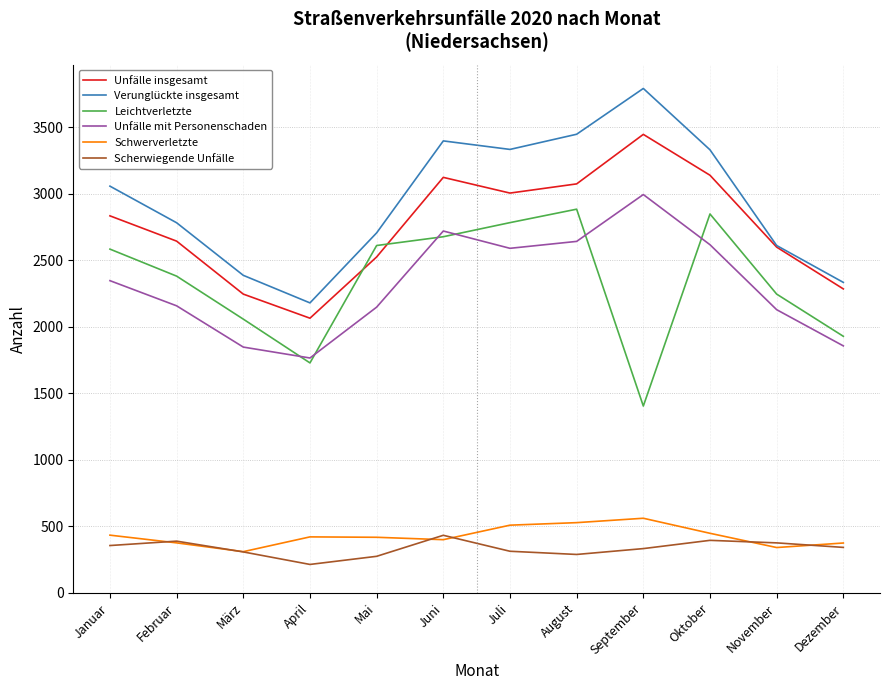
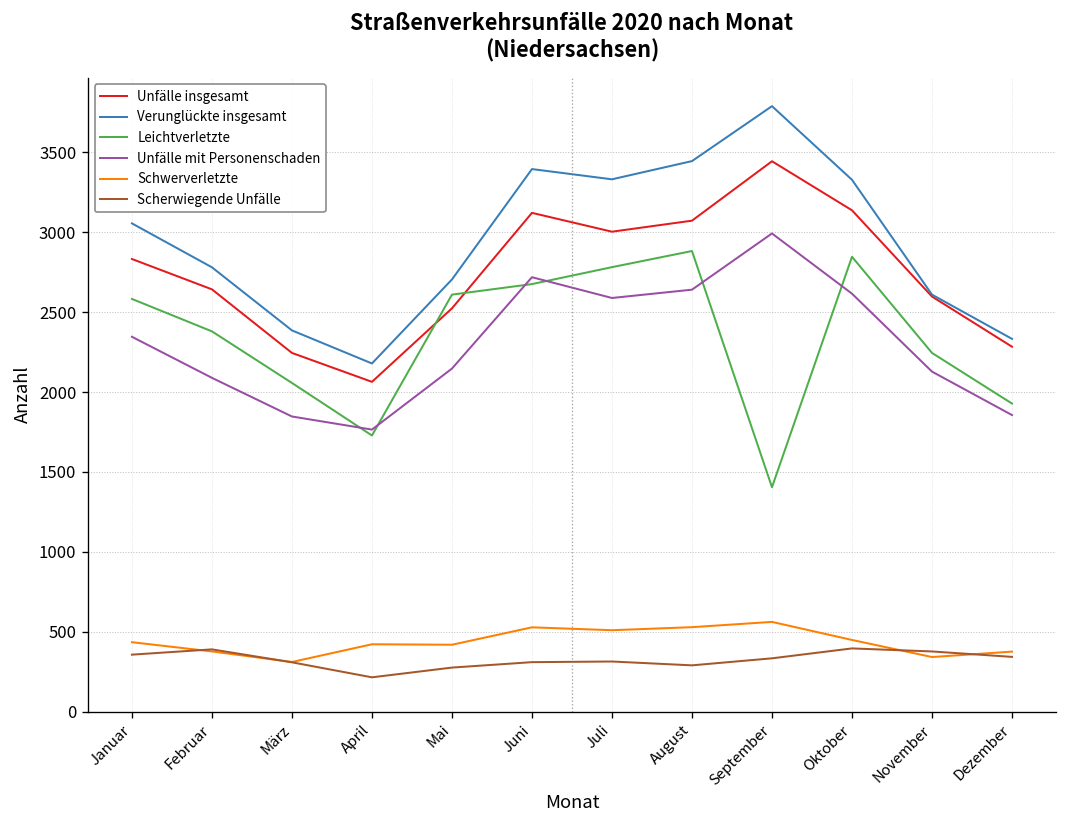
Unfälle mit Personenschaden, Februar: 2160 -> 2090
Schwerverletzte, Juni: 400 -> 530
Scherwiegende Unfälle, Juni: 430 -> 310
